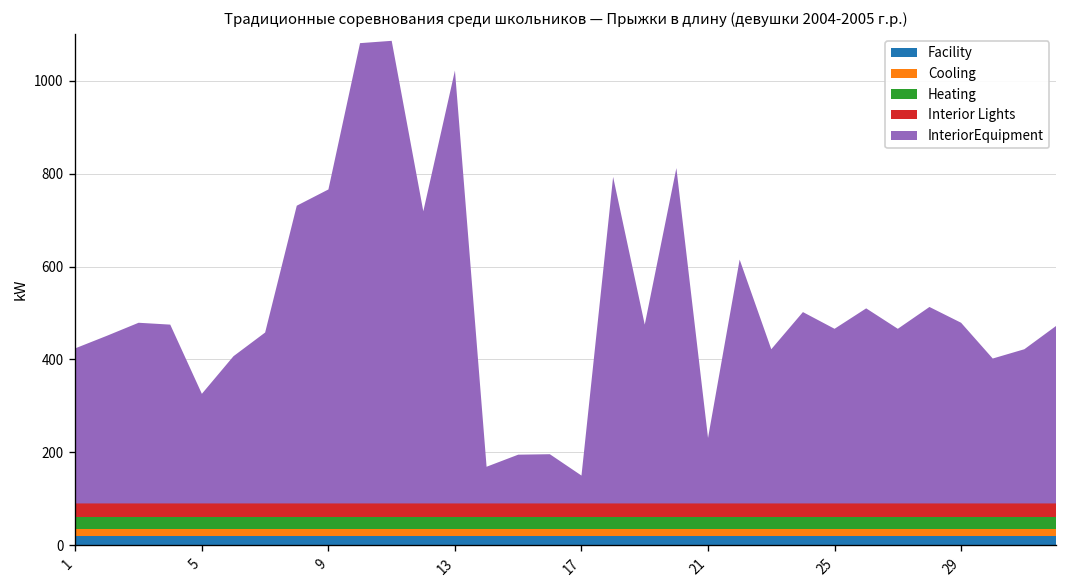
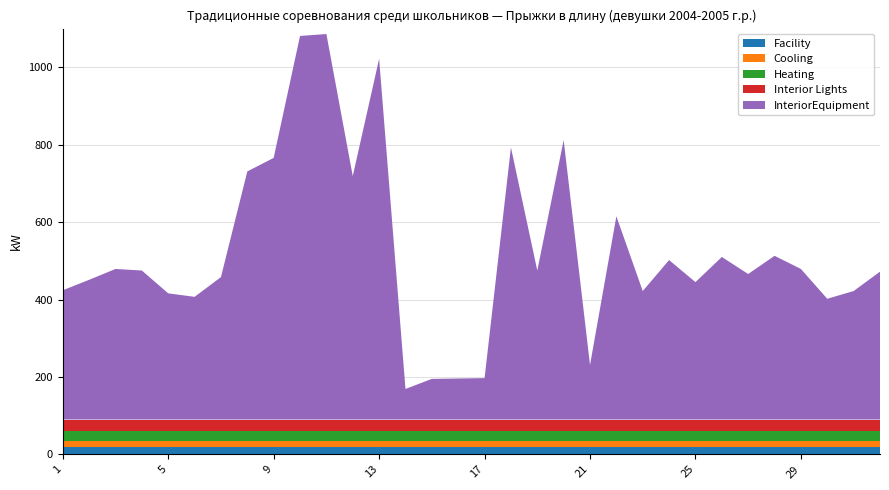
InteriorEquipment, 5: 240 -> 330
InteriorEquipment, 17: 60 -> 110
InteriorEquipment, 25: 380 -> 360
